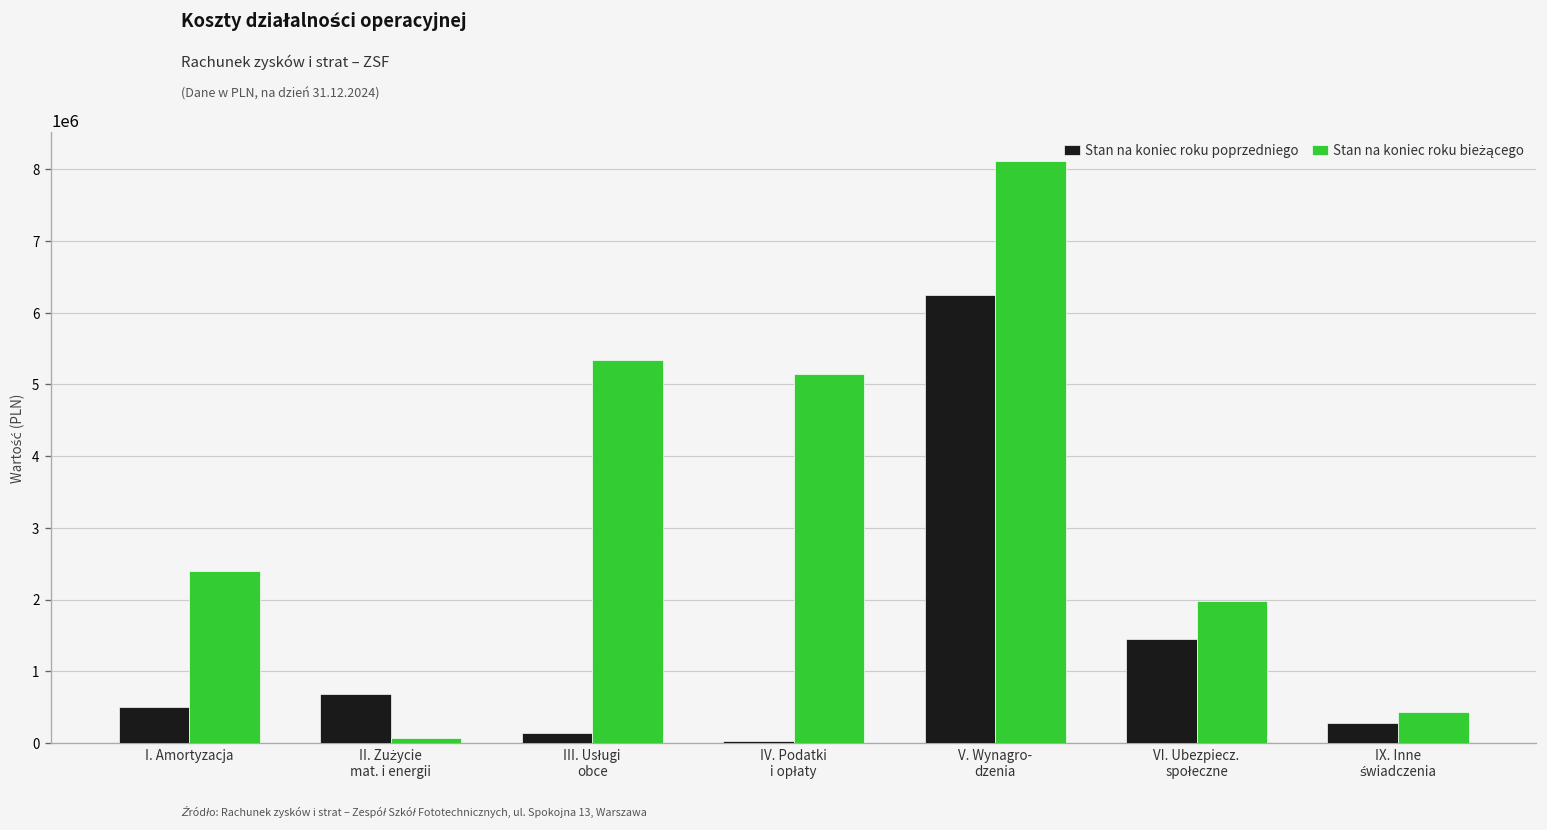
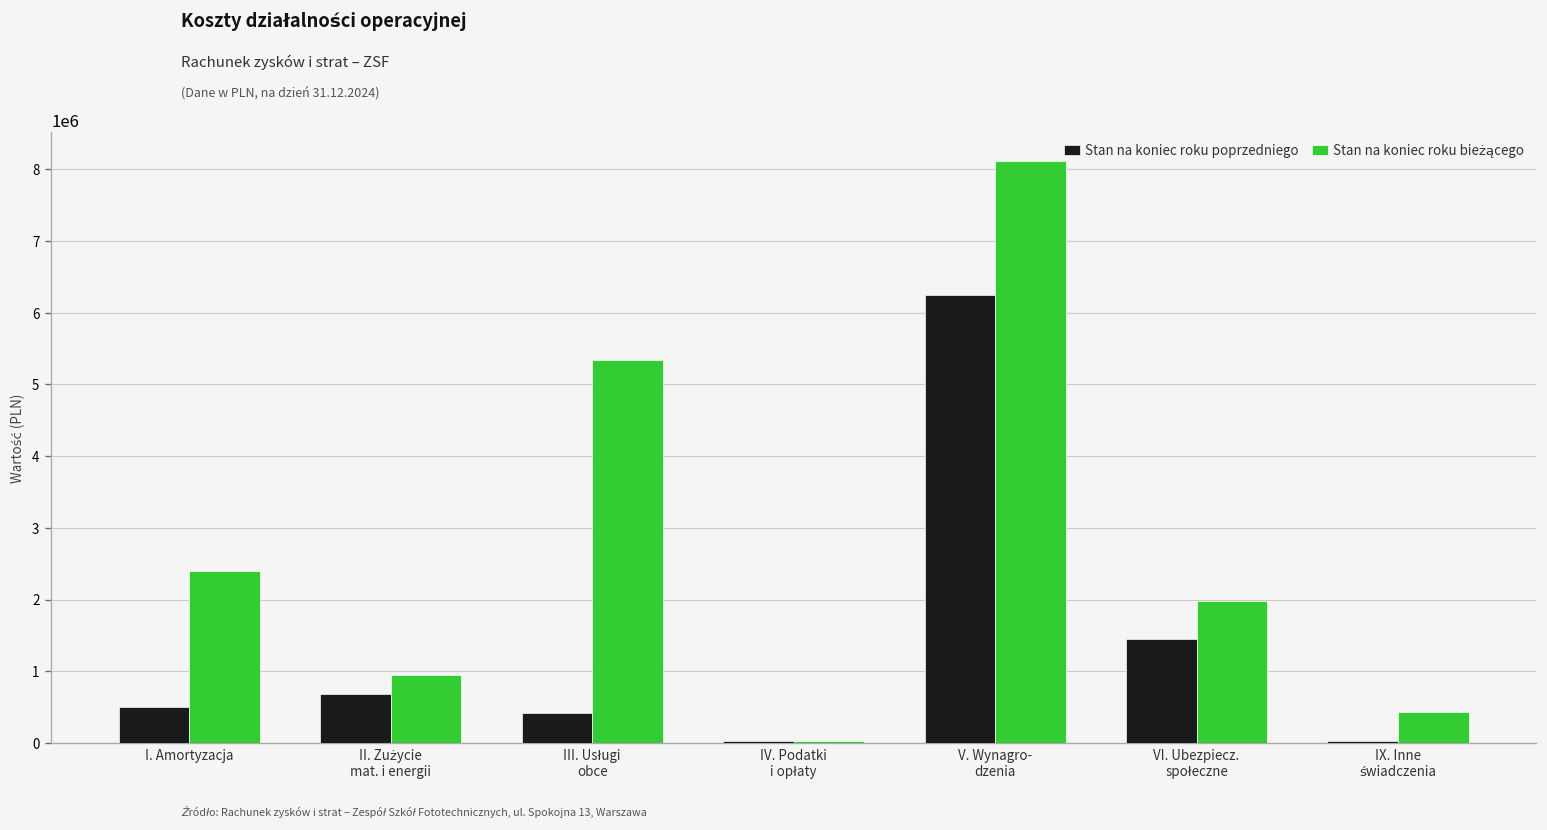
Stan na koniec roku bieżącego, II. Zużycie mat. i energii: 100000 -> 1000000
Stan na koniec roku poprzedniego, III. Usługi obce: 100000 -> 400000
Stan na koniec roku bieżącego, IV. Podatki i opłaty: 5100000 -> 0
Stan na koniec roku poprzedniego, IX. Inne świadczenia: 300000 -> 0
